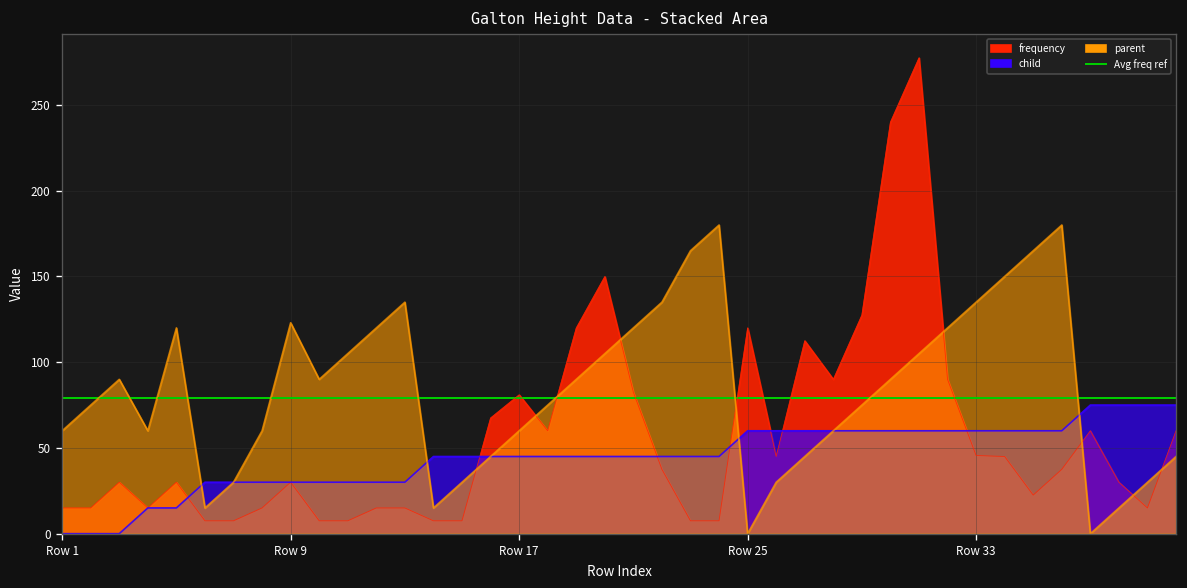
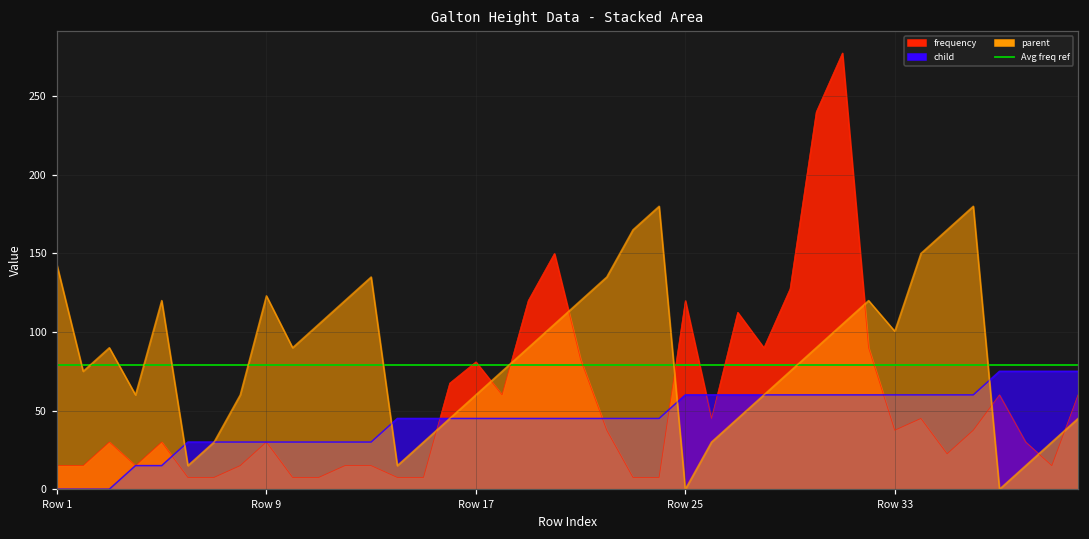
parent, Row 1: 60 -> 143
frequency, Row 33: 46 -> 38
parent, Row 33: 135 -> 101
